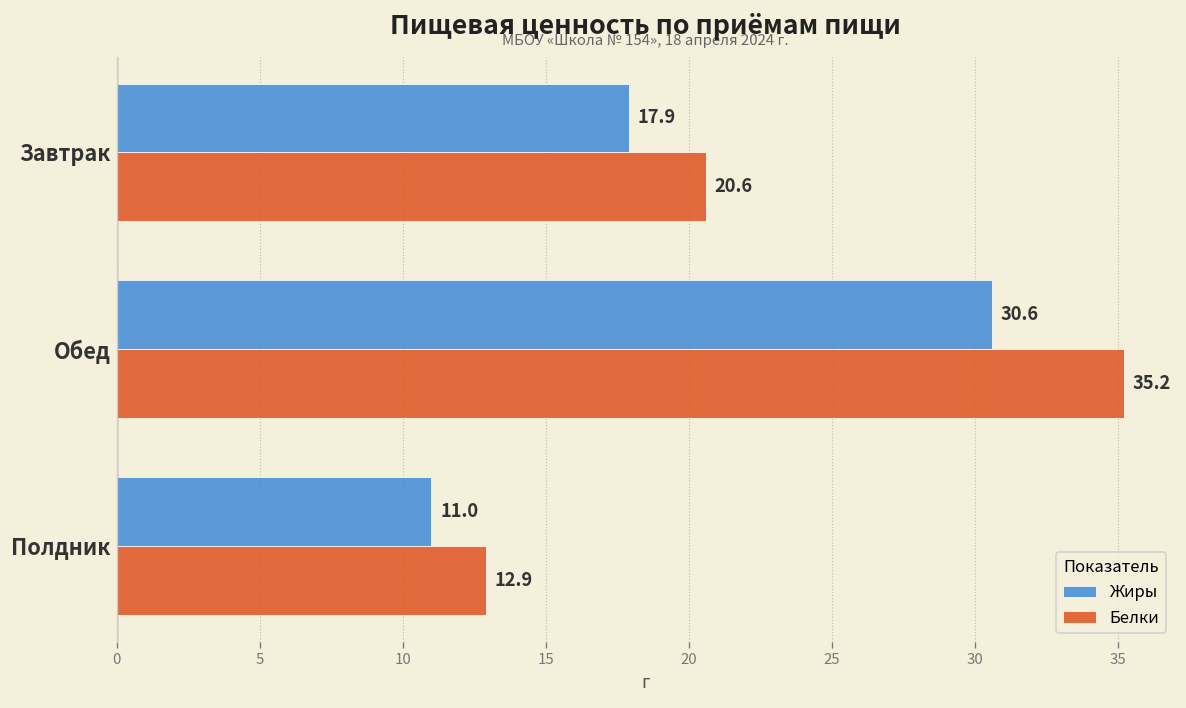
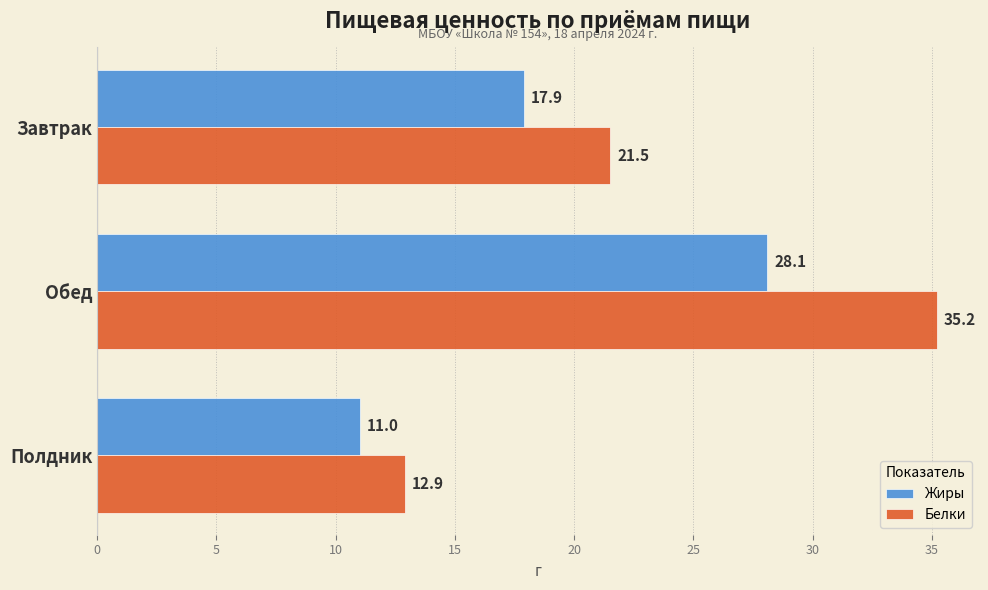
Белки, Завтрак: 20.6 -> 21.5
Жиры, Обед: 30.6 -> 28.1
